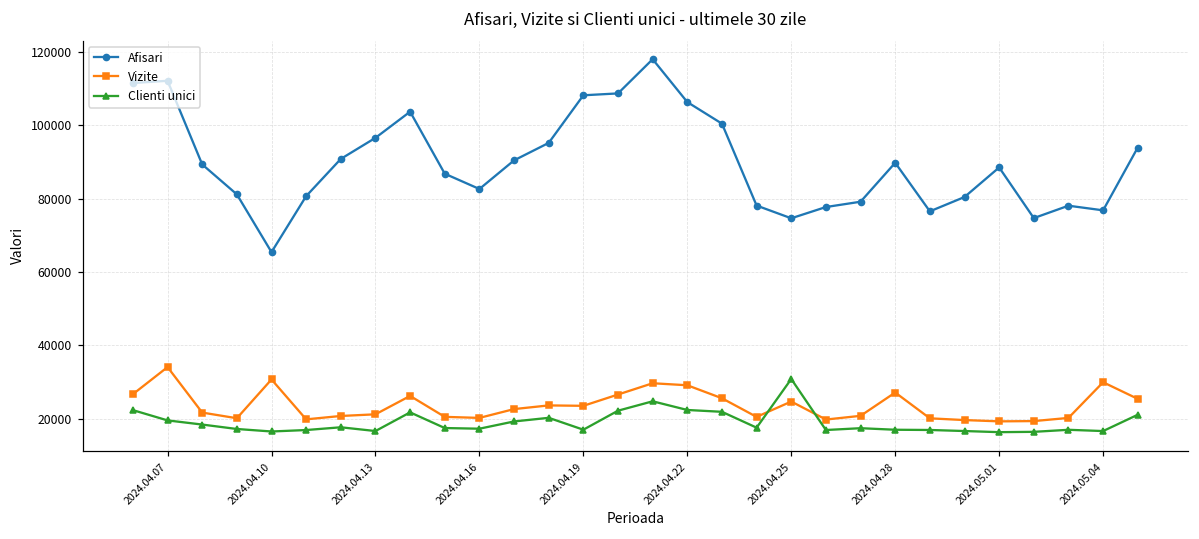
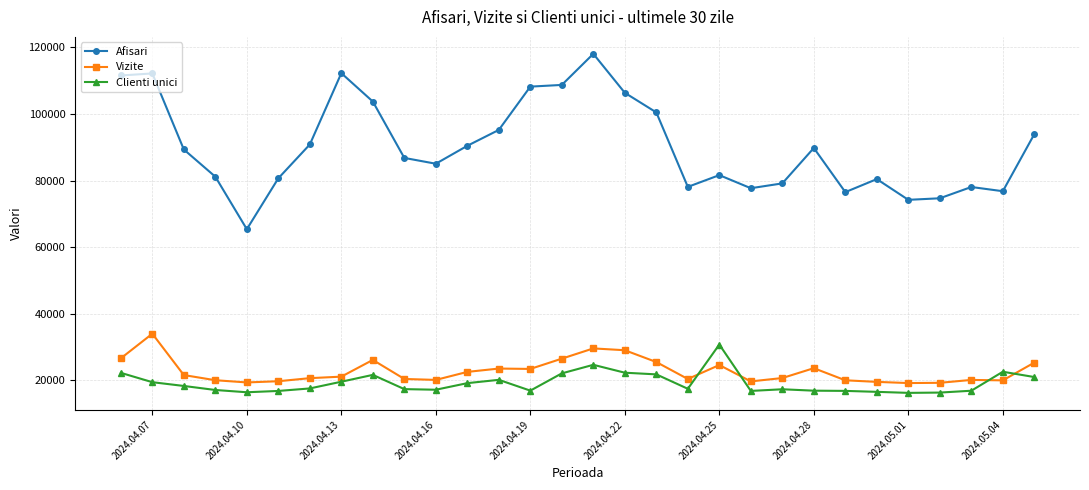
Vizite, 2024.04.10: 31000 -> 19000
Afisari, 2024.04.13: 97000 -> 112000
Clienti unici, 2024.04.13: 17000 -> 20000
Afisari, 2024.04.16: 83000 -> 85000
Afisari, 2024.04.25: 75000 -> 82000
Vizite, 2024.04.28: 27000 -> 24000
Afisari, 2024.05.01: 89000 -> 74000
Vizite, 2024.05.04: 30000 -> 20000
Clienti unici, 2024.05.04: 17000 -> 23000
